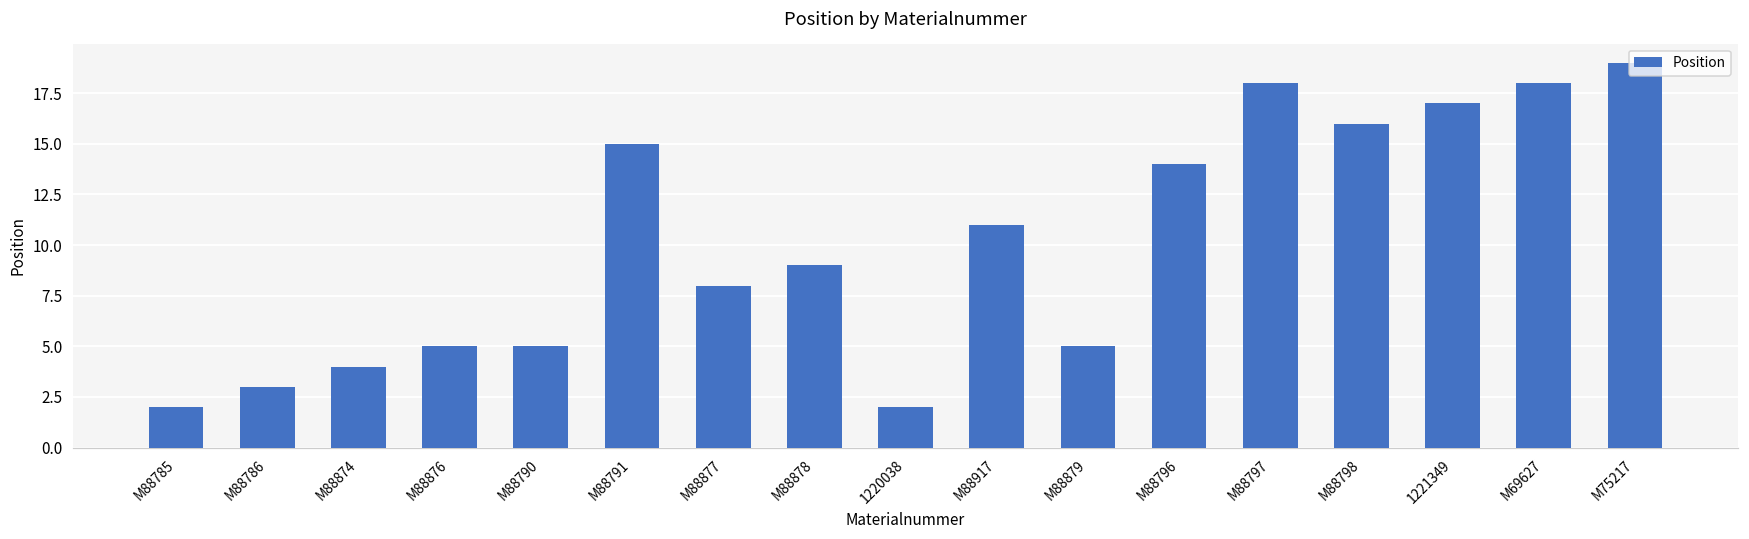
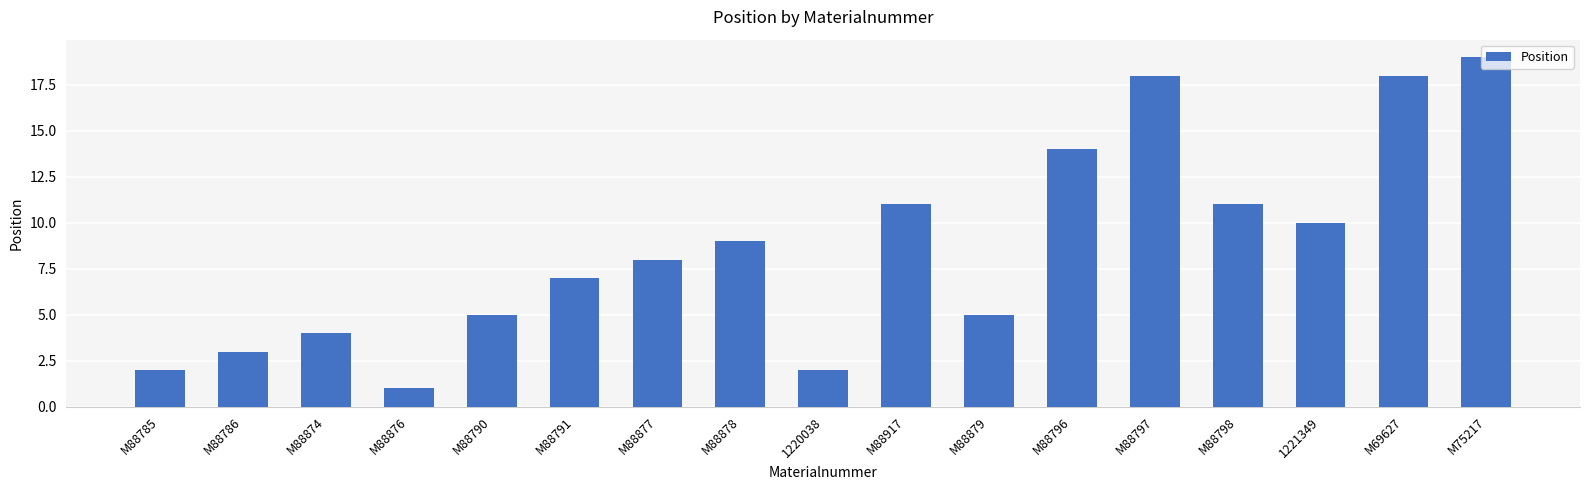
M88876: 5 -> 1
M88791: 15 -> 7
M88798: 16 -> 11
1221349: 17 -> 10
